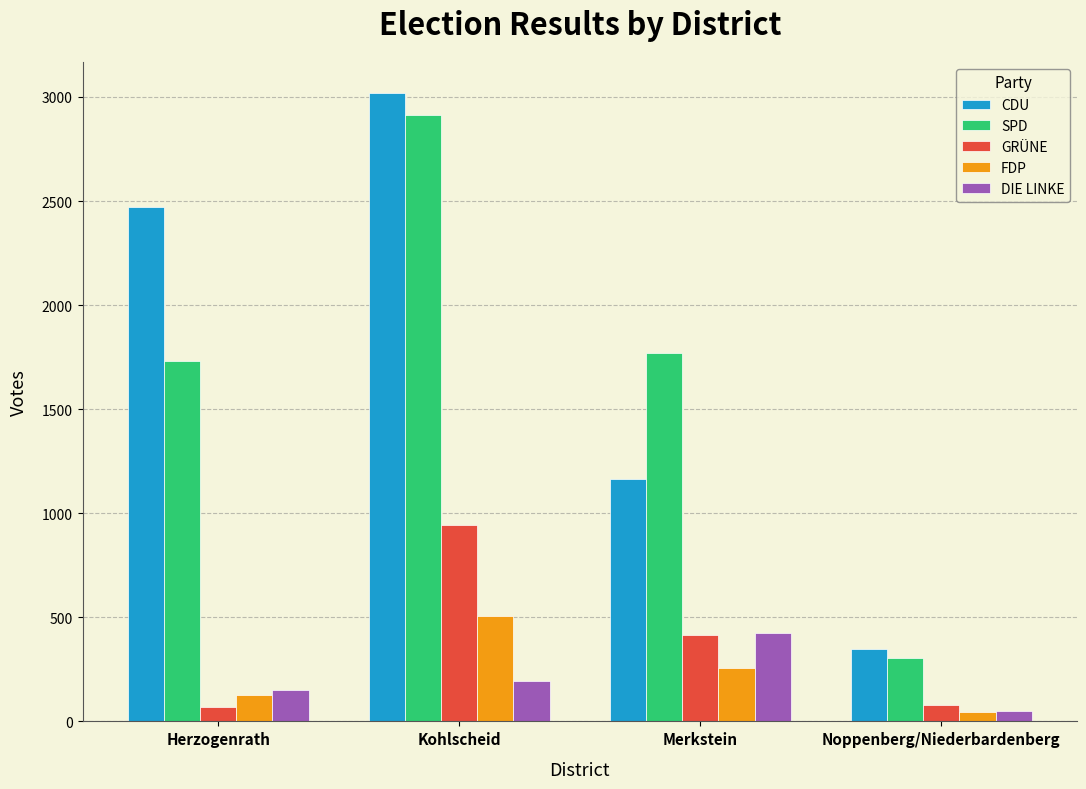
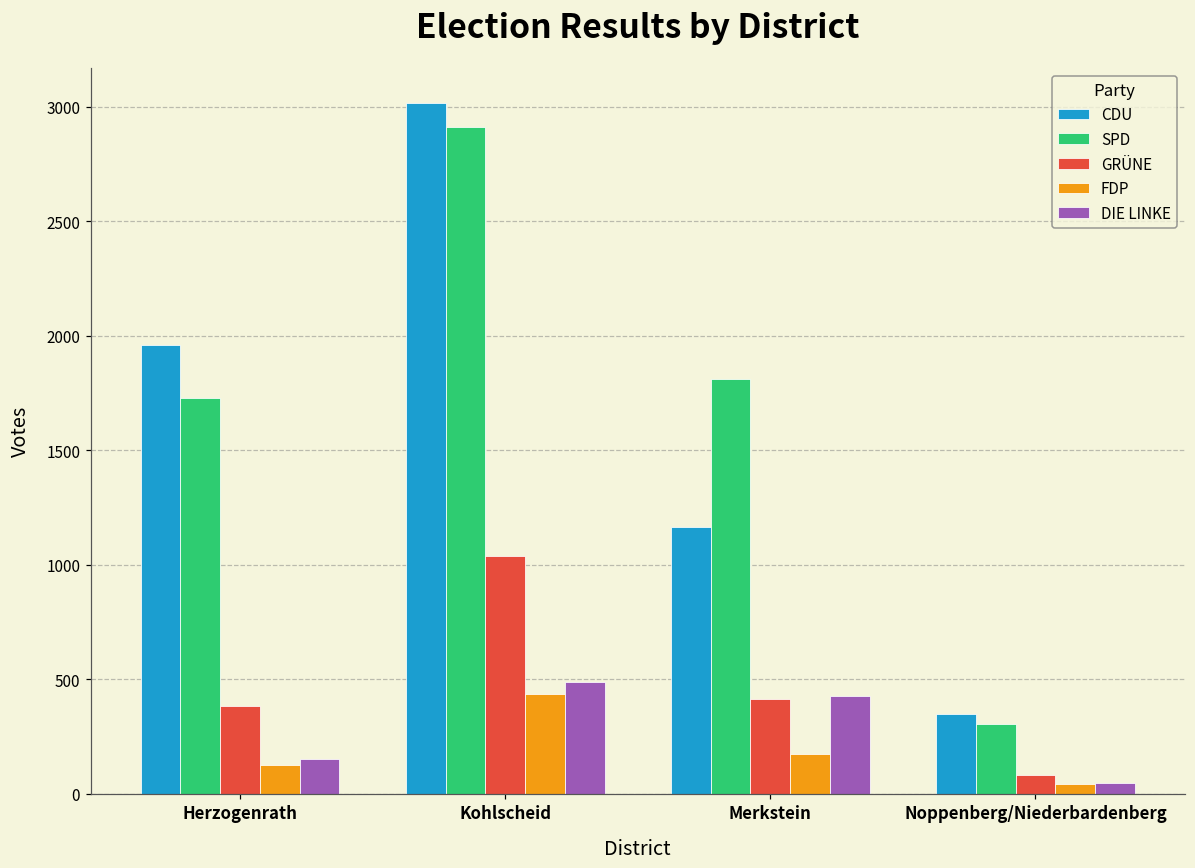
CDU, Herzogenrath: 2470 -> 1960
GRÜNE, Herzogenrath: 70 -> 380
GRÜNE, Kohlscheid: 950 -> 1040
FDP, Kohlscheid: 510 -> 440
DIE LINKE, Kohlscheid: 200 -> 490
SPD, Merkstein: 1770 -> 1810
FDP, Merkstein: 260 -> 170
